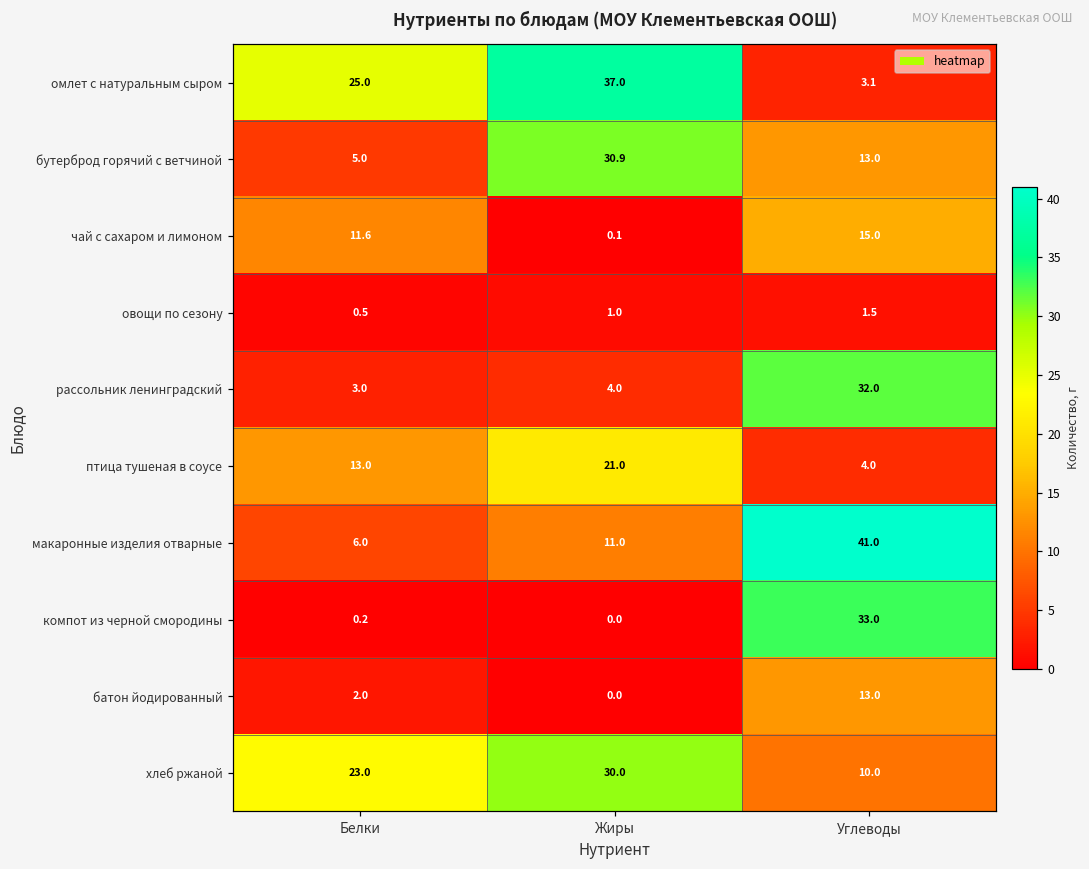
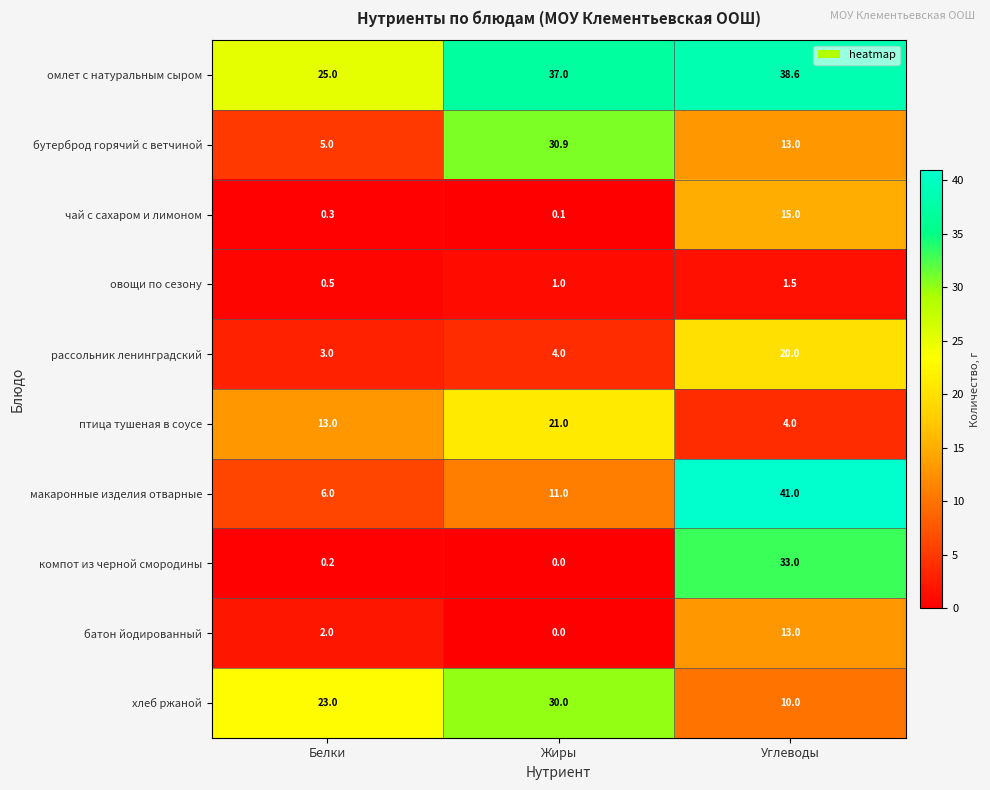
омлет с натуральным сыром, Углеводы: 3.1 -> 38.6
чай с сахаром и лимоном, Белки: 11.6 -> 0.3
рассольник ленинградский, Углеводы: 32.0 -> 20.0
